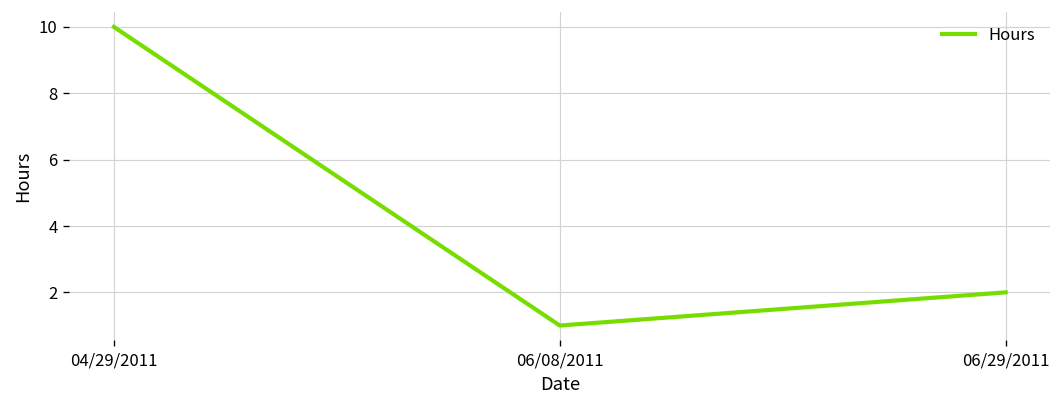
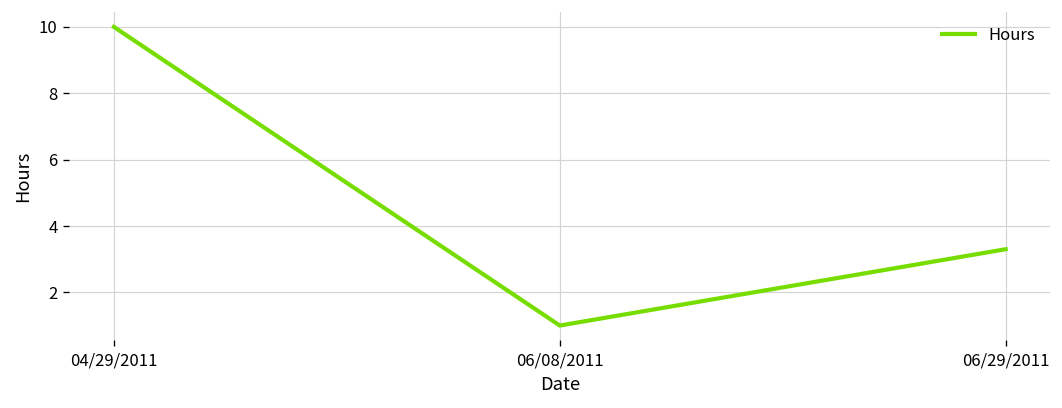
06/29/2011: 2.0 -> 3.3
